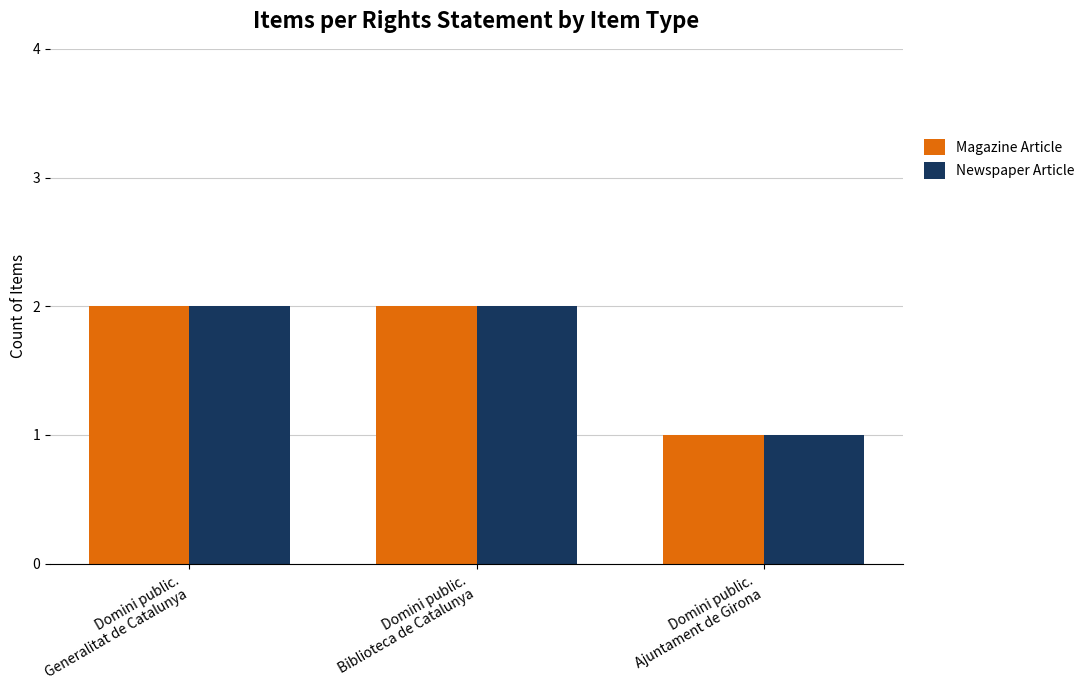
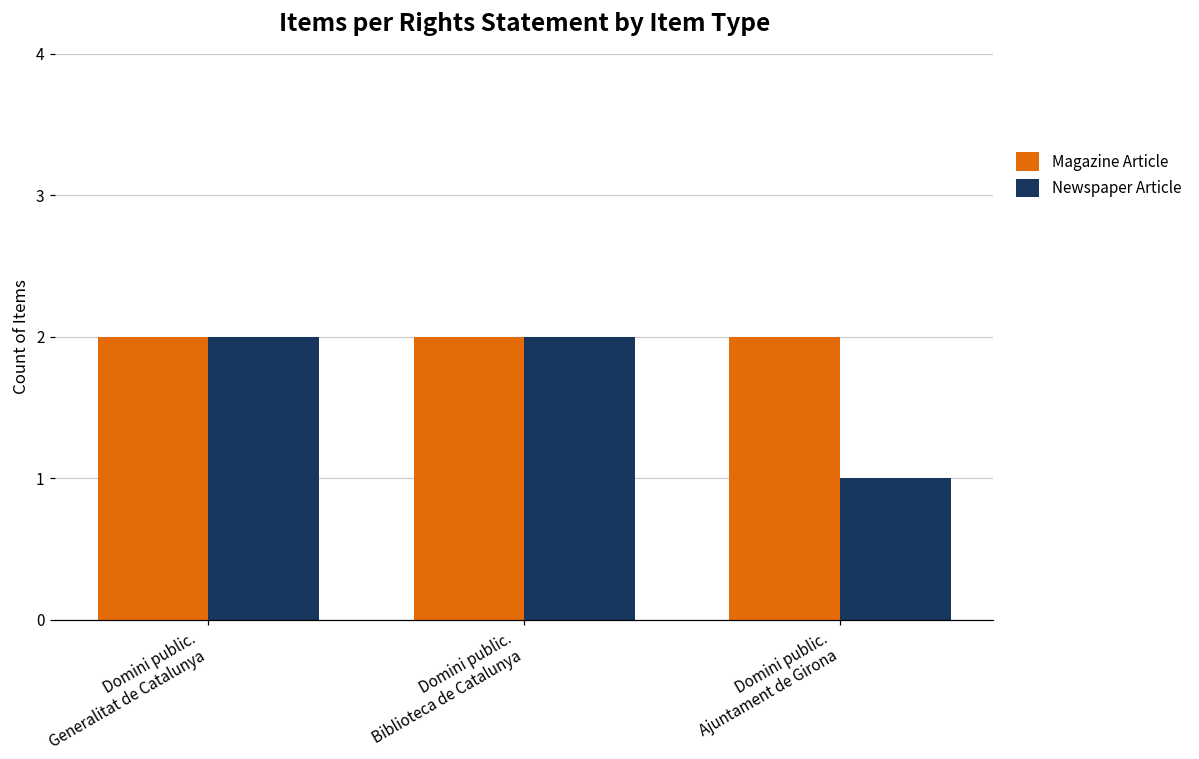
Magazine Article, Domini public. Ajuntament de Girona: 1 -> 2
